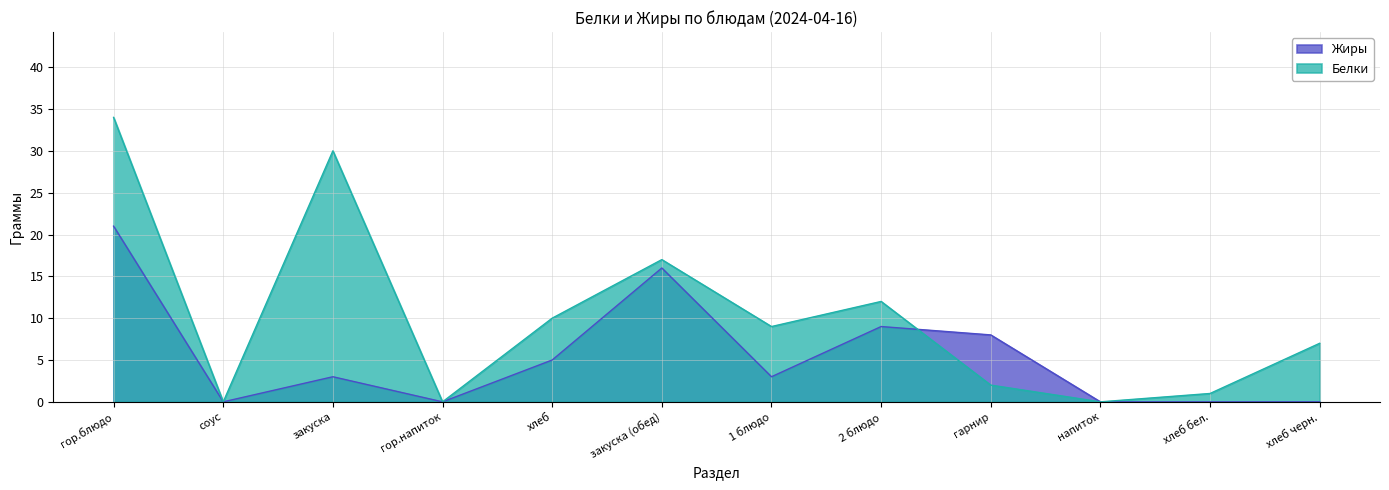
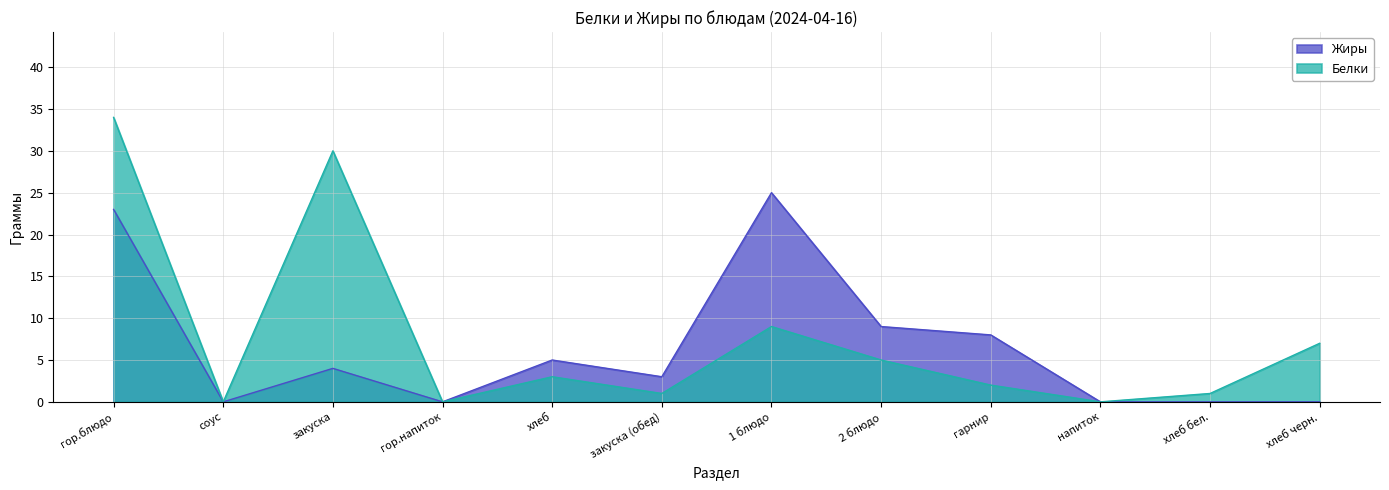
Жиры, гор.блюдо: 21 -> 23
Жиры, закуска: 3 -> 4
Белки, хлеб: 10 -> 3
Жиры, закуска (обед): 16 -> 3
Белки, закуска (обед): 17 -> 1
Жиры, 1 блюдо: 3 -> 25
Белки, 2 блюдо: 12 -> 5
